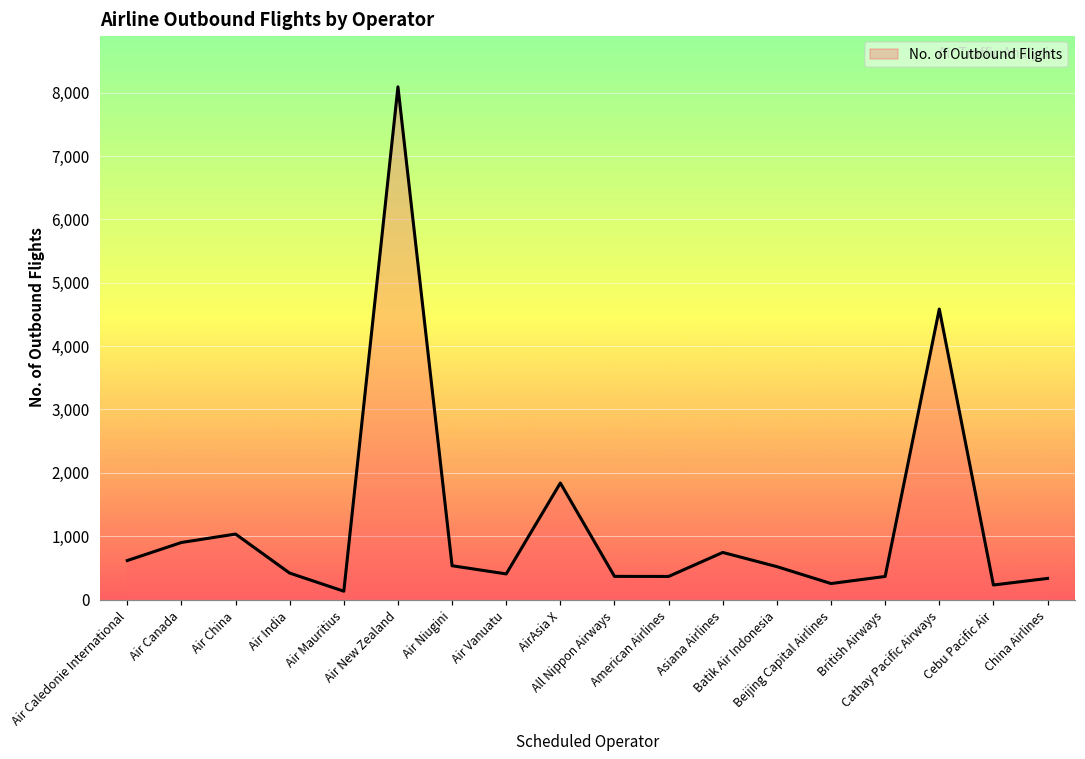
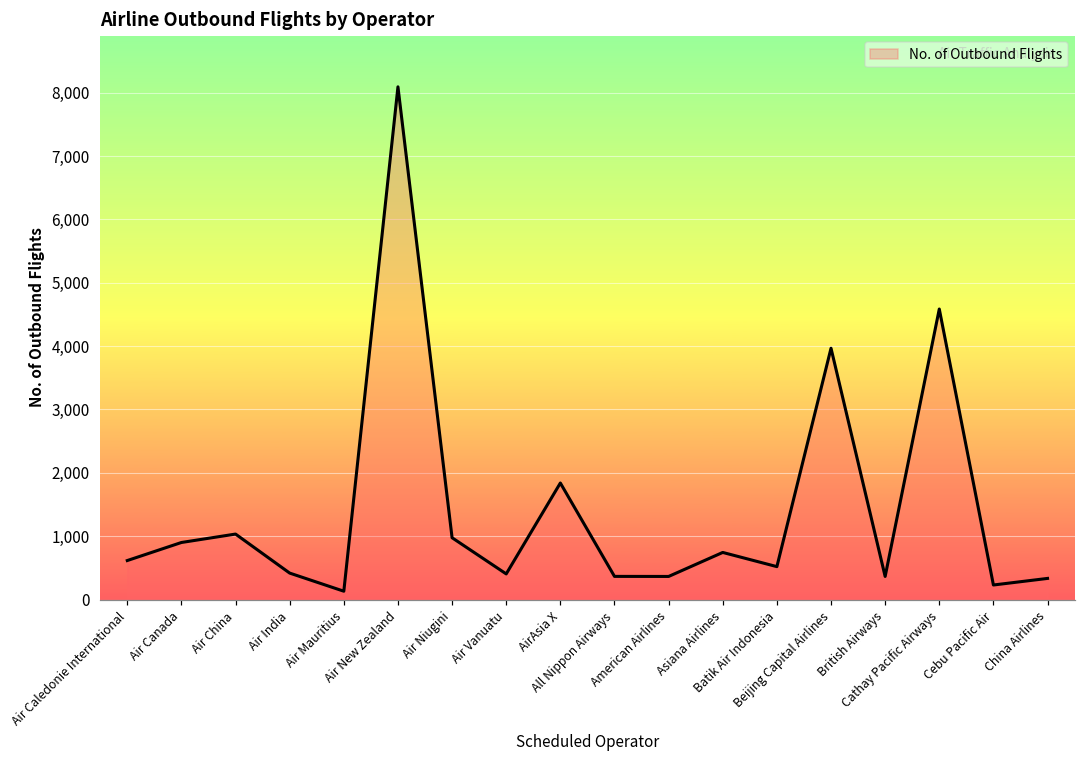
Air Niugini: 500 -> 1,000
Beijing Capital Airlines: 300 -> 4,000
